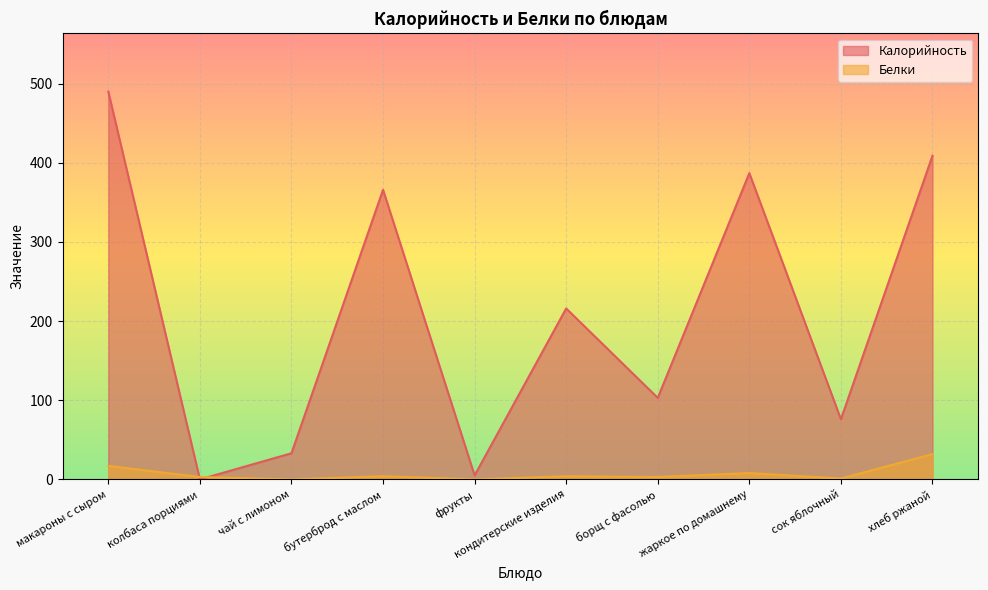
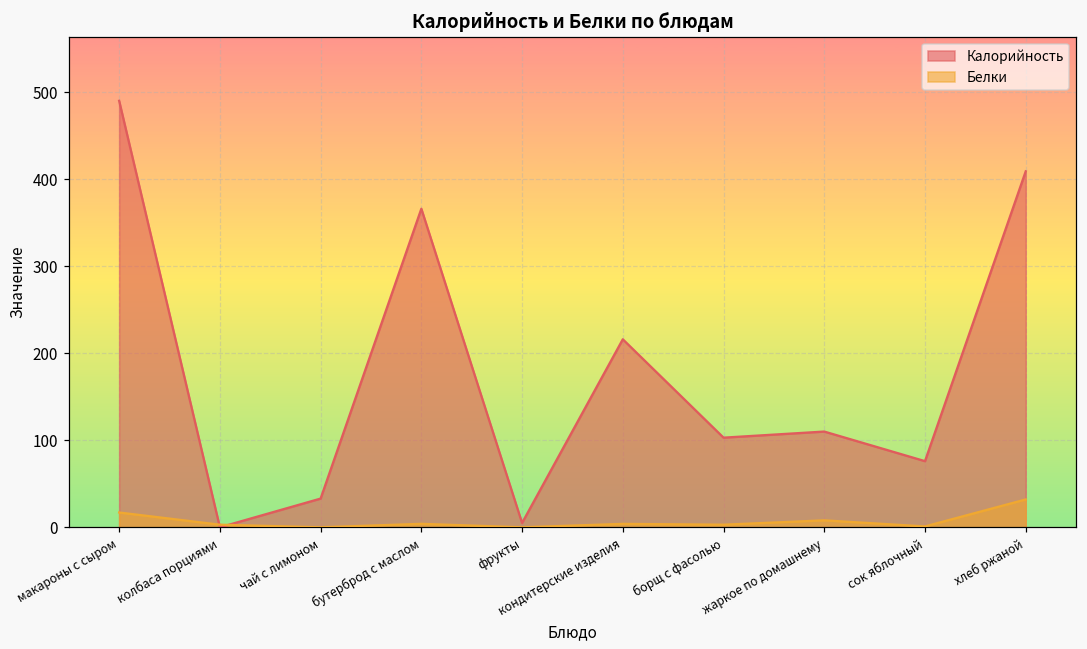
Калорийность, жаркое по домашнему: 390 -> 110
